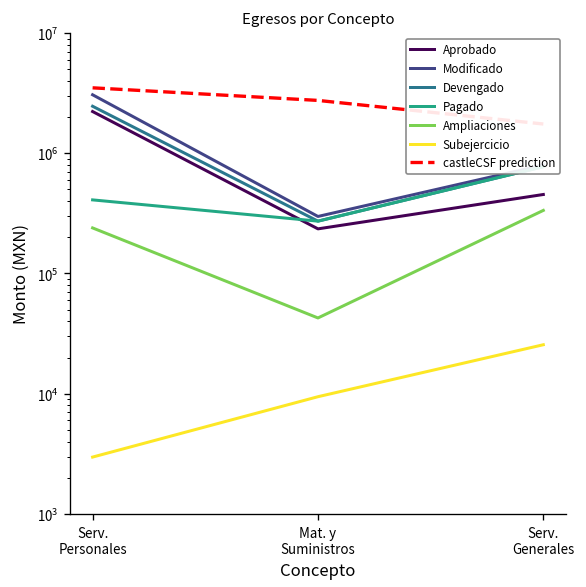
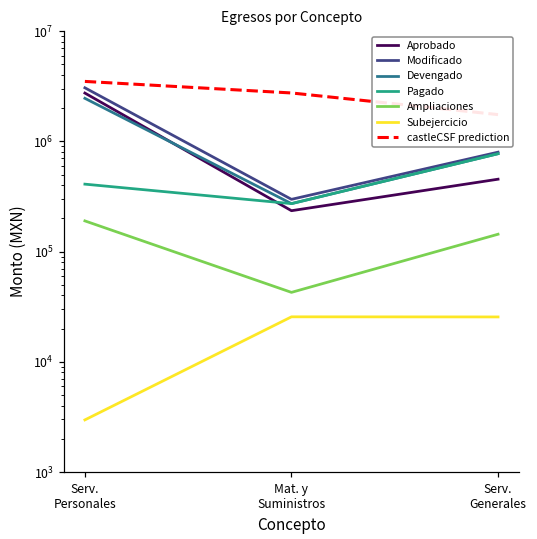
Aprobado, Serv. Personales: 2200000 -> 2700000
Ampliaciones, Serv. Personales: 240000 -> 190000
Subejercicio, Mat. y Suministros: 9000 -> 26000
Ampliaciones, Serv. Generales: 330000 -> 140000
